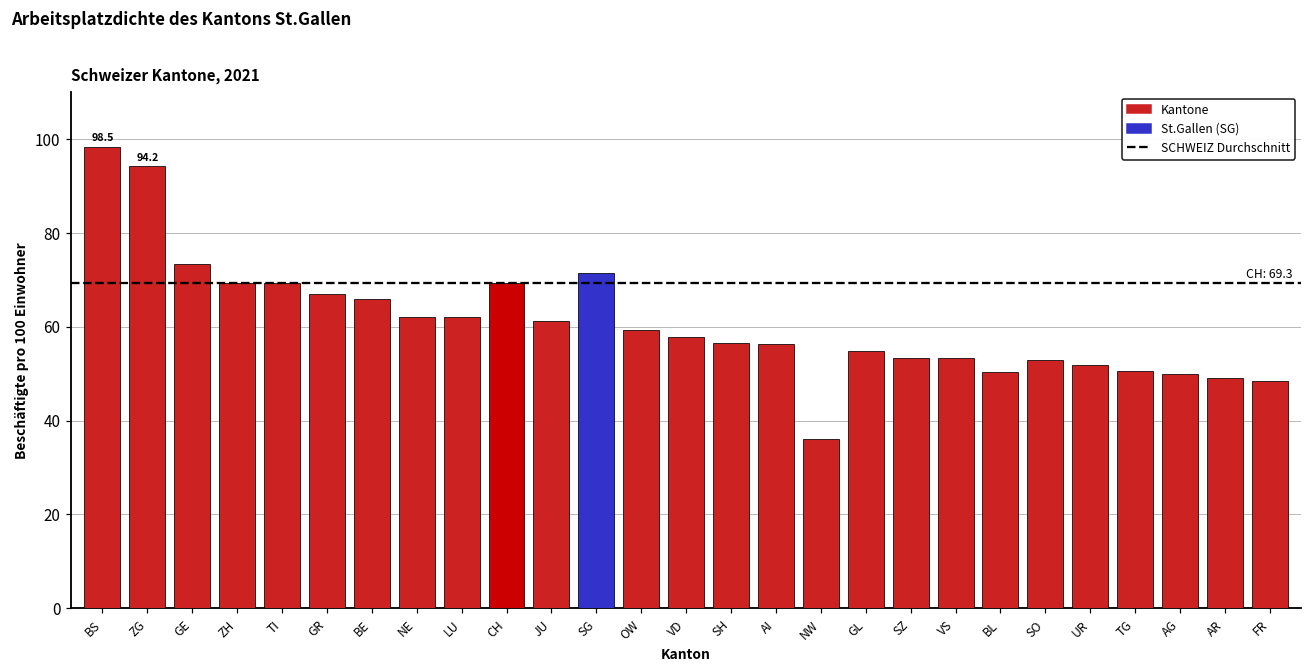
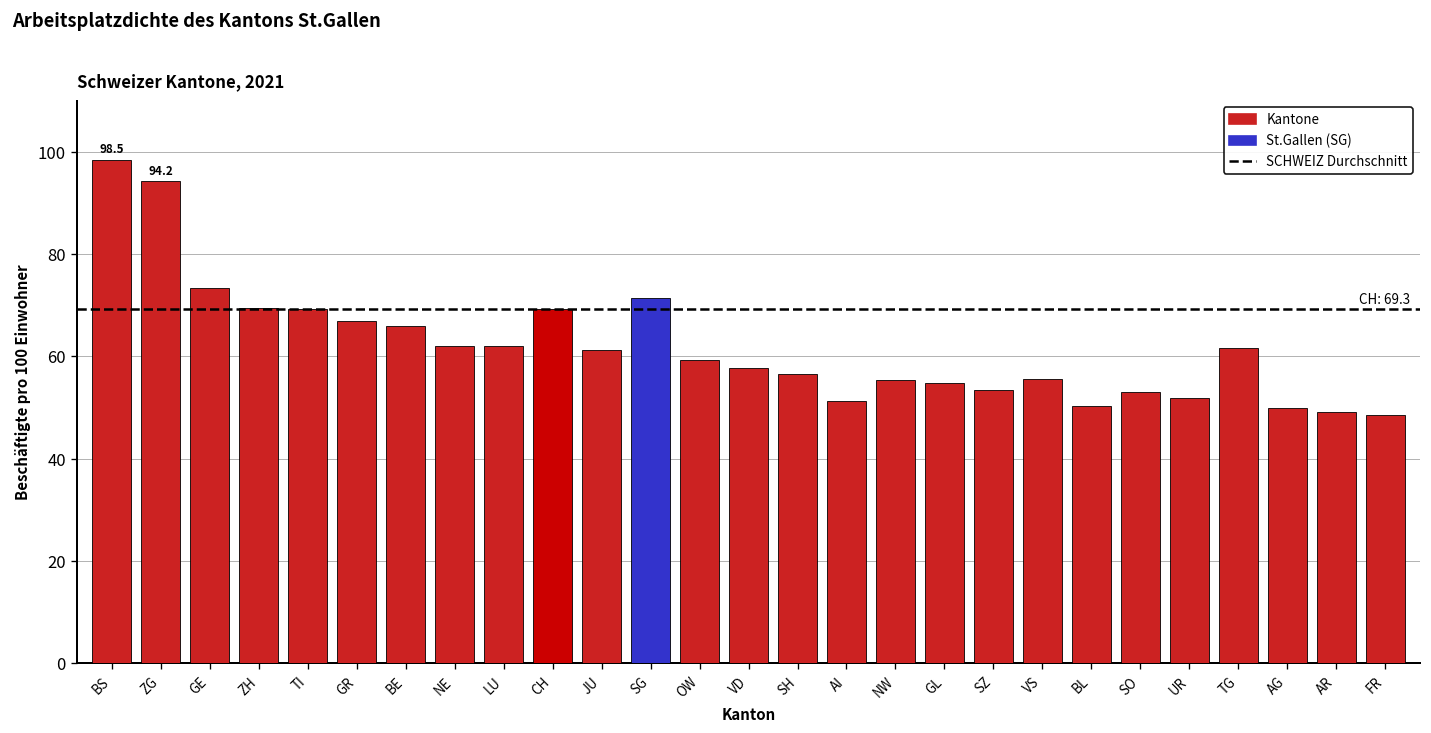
AI: 56 -> 51
NW: 36 -> 55
VS: 53 -> 56
TG: 51 -> 62
